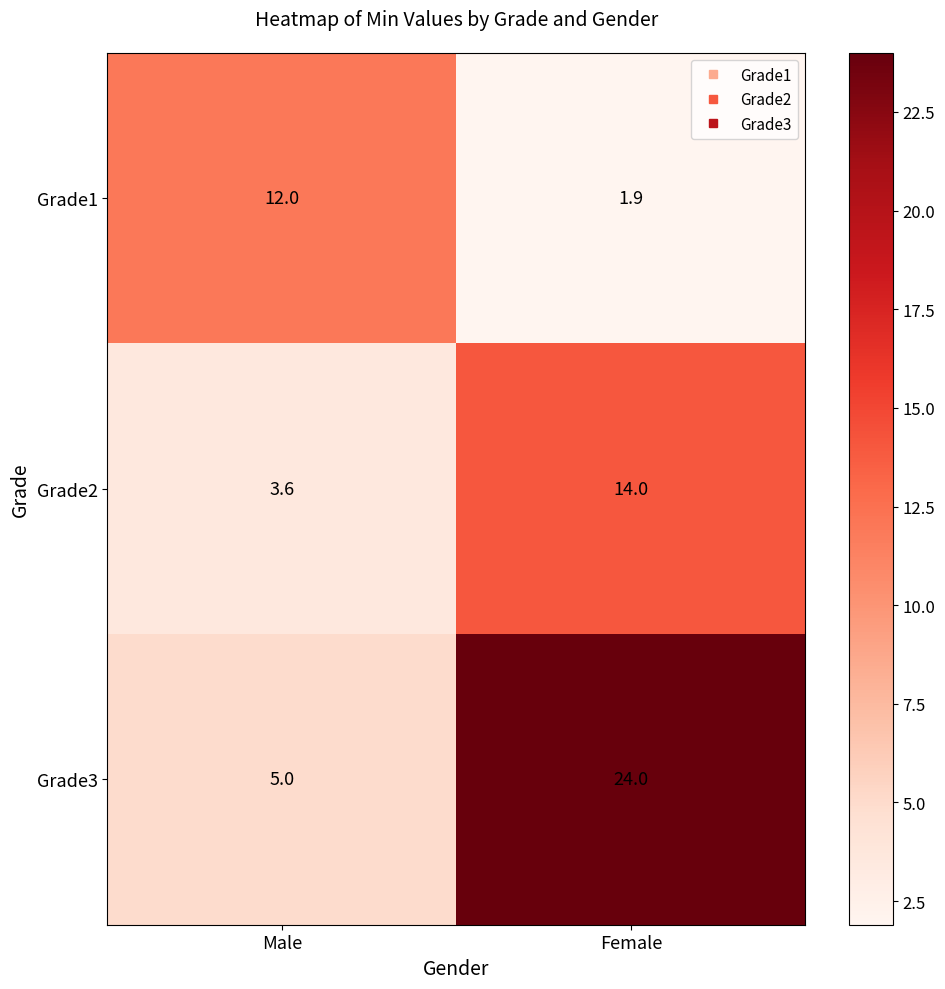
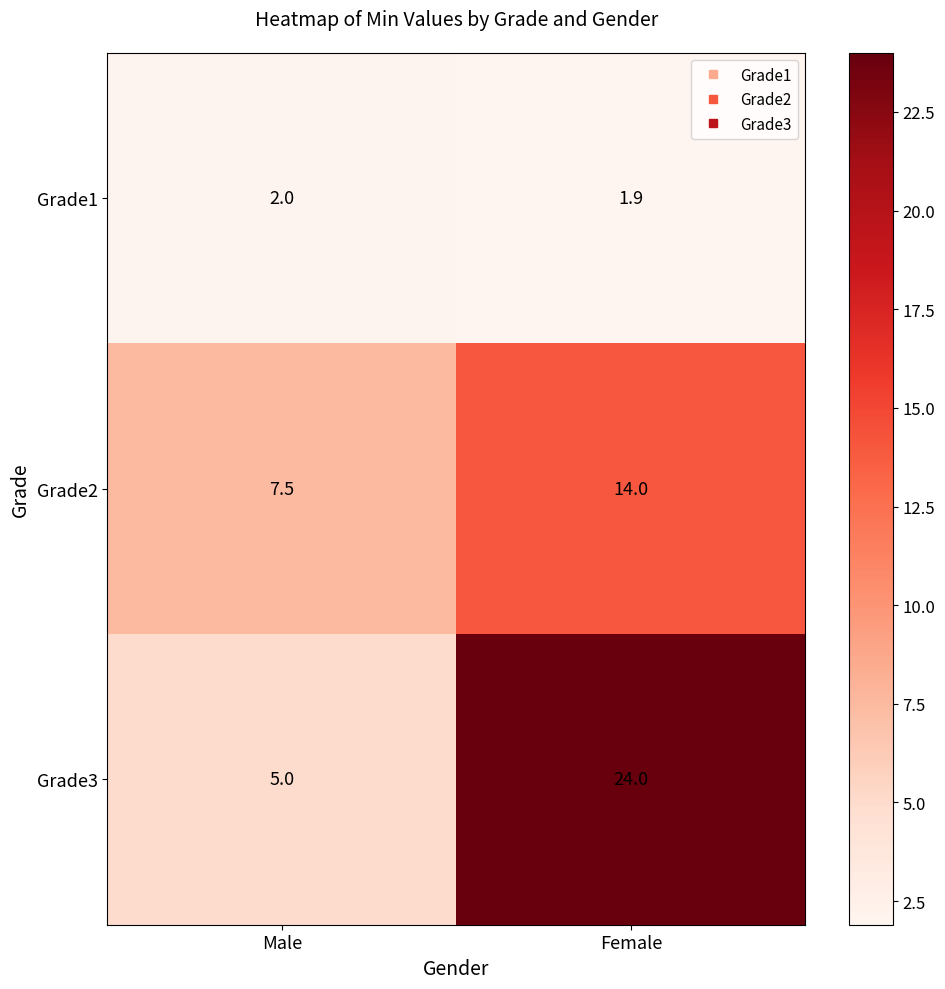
Grade1, Male: 12.0 -> 2.0
Grade2, Male: 3.6 -> 7.5
